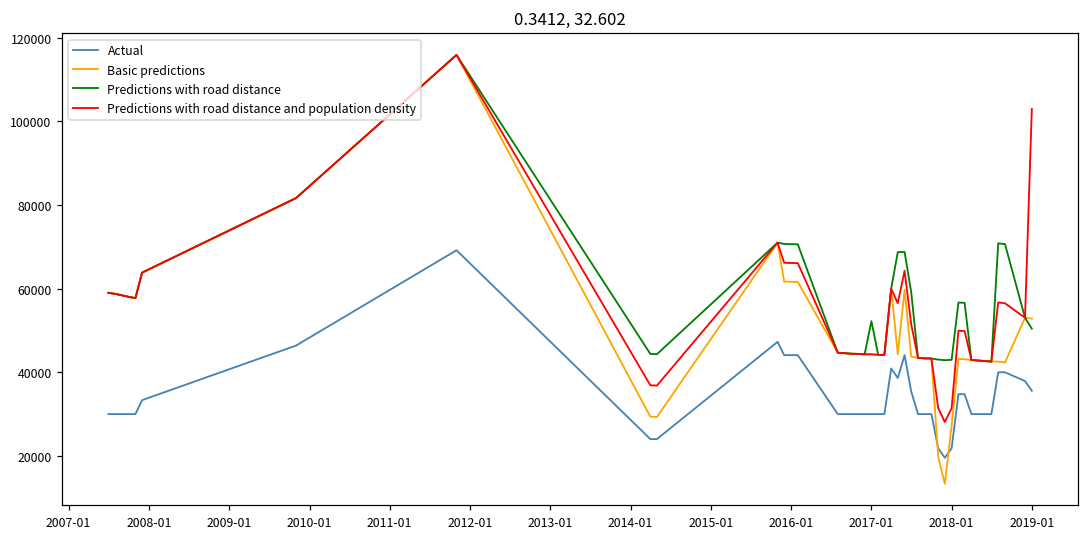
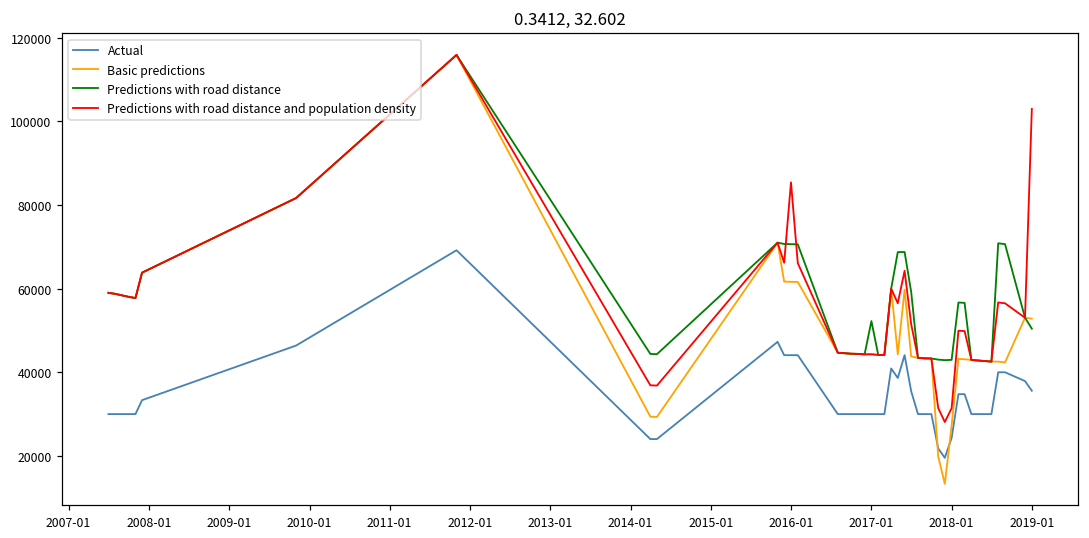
Predictions with road distance and population density, 2016-01: 66000 -> 85000
Actual, 2018-01: 22000 -> 24000
